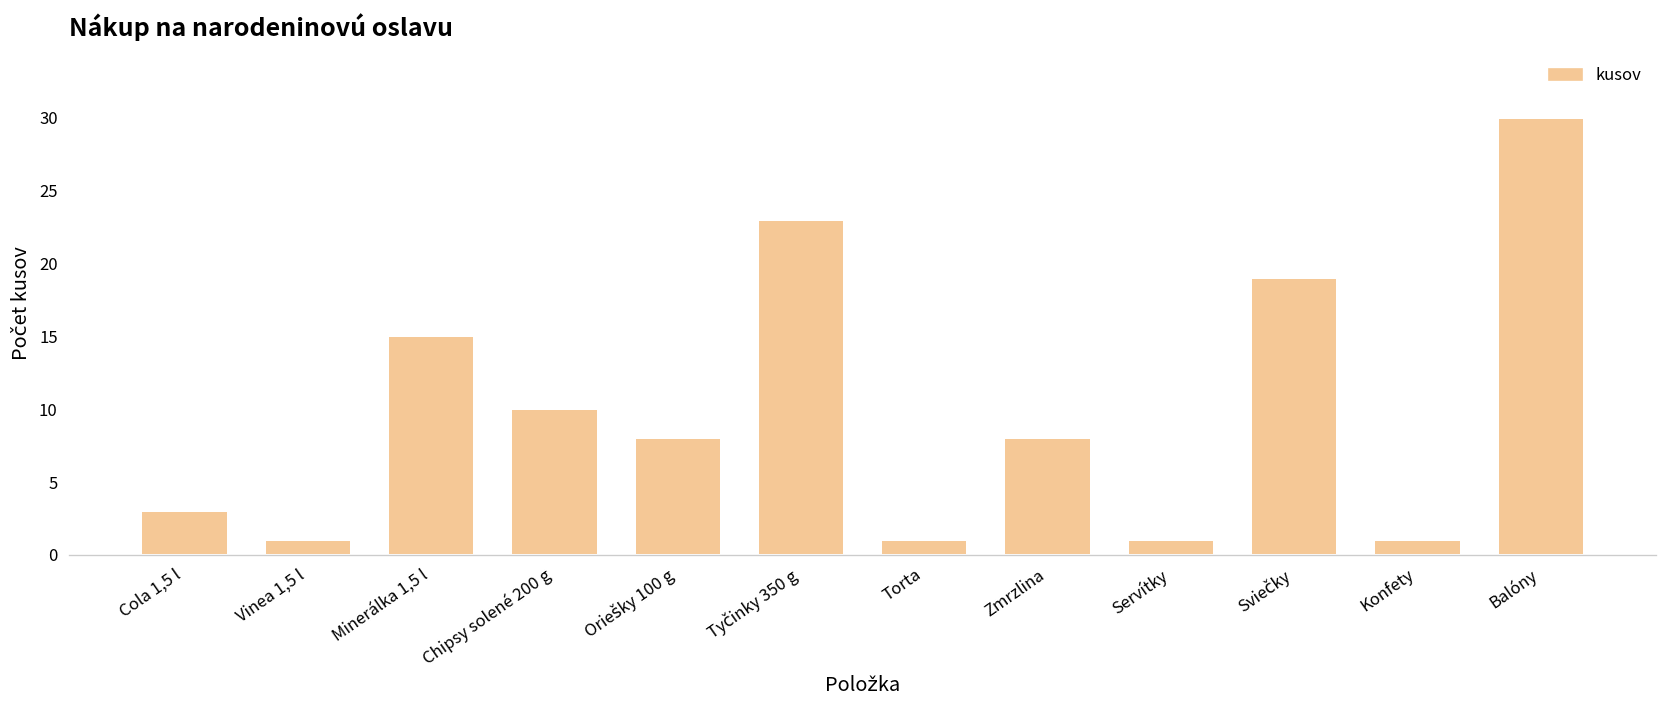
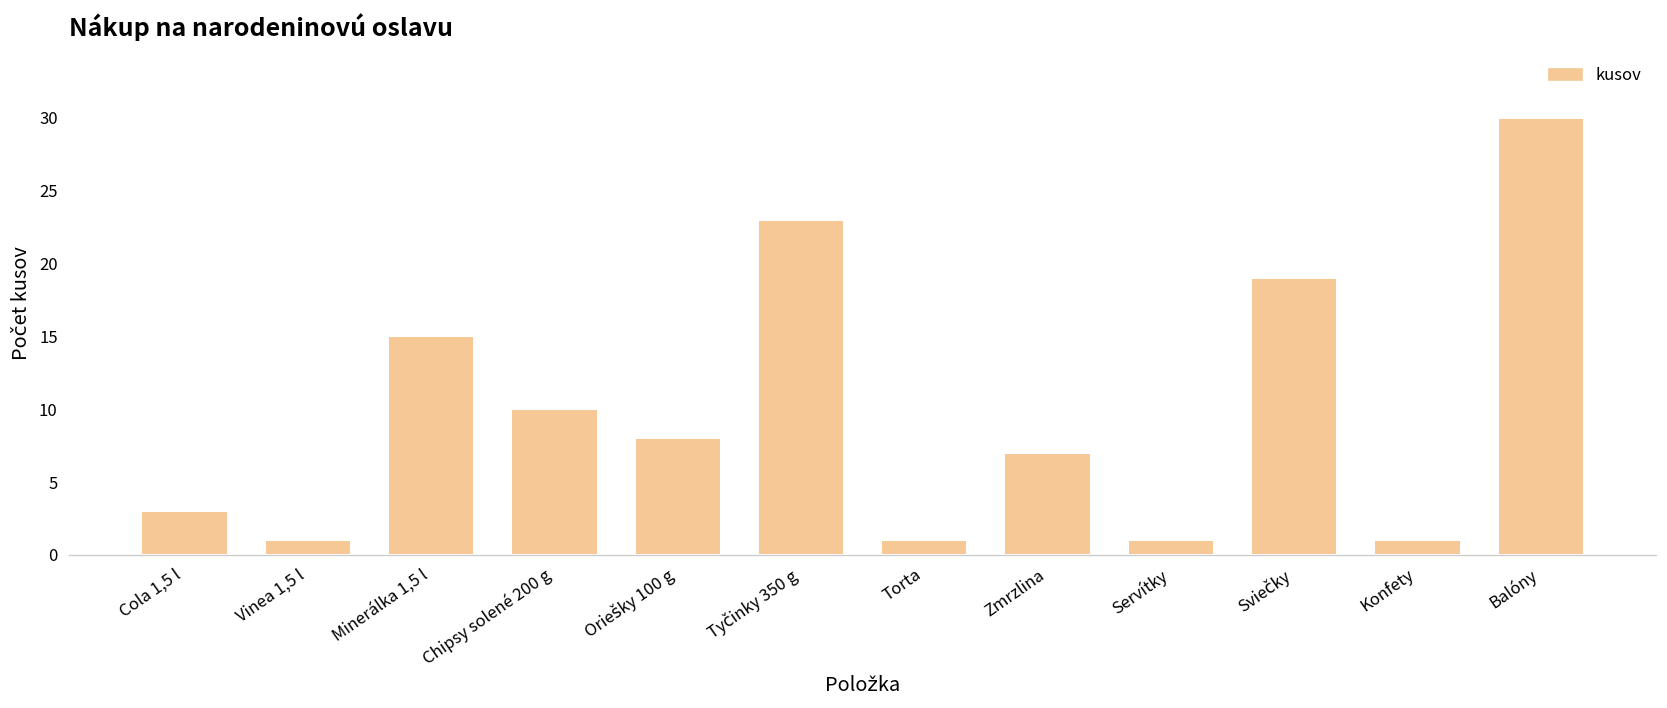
Zmrzlina: 8 -> 7
